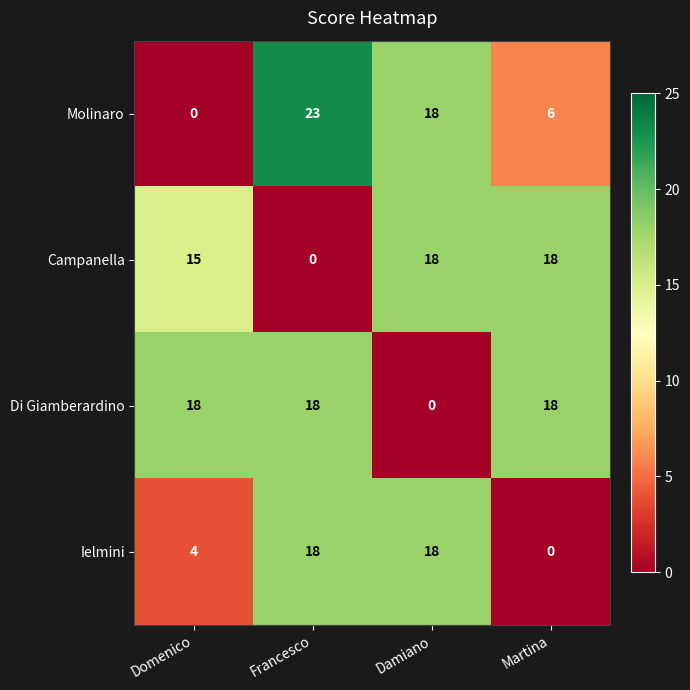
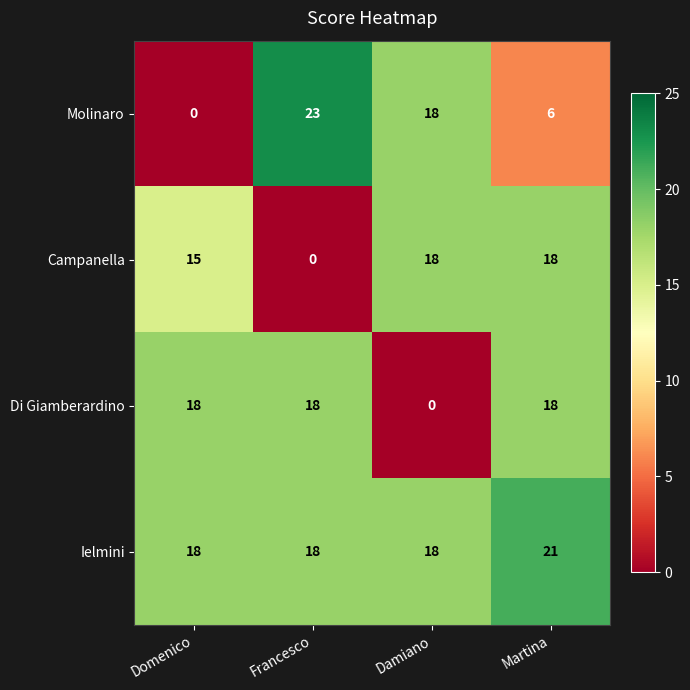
Ielmini, Domenico: 4 -> 18
Ielmini, Martina: 0 -> 21
